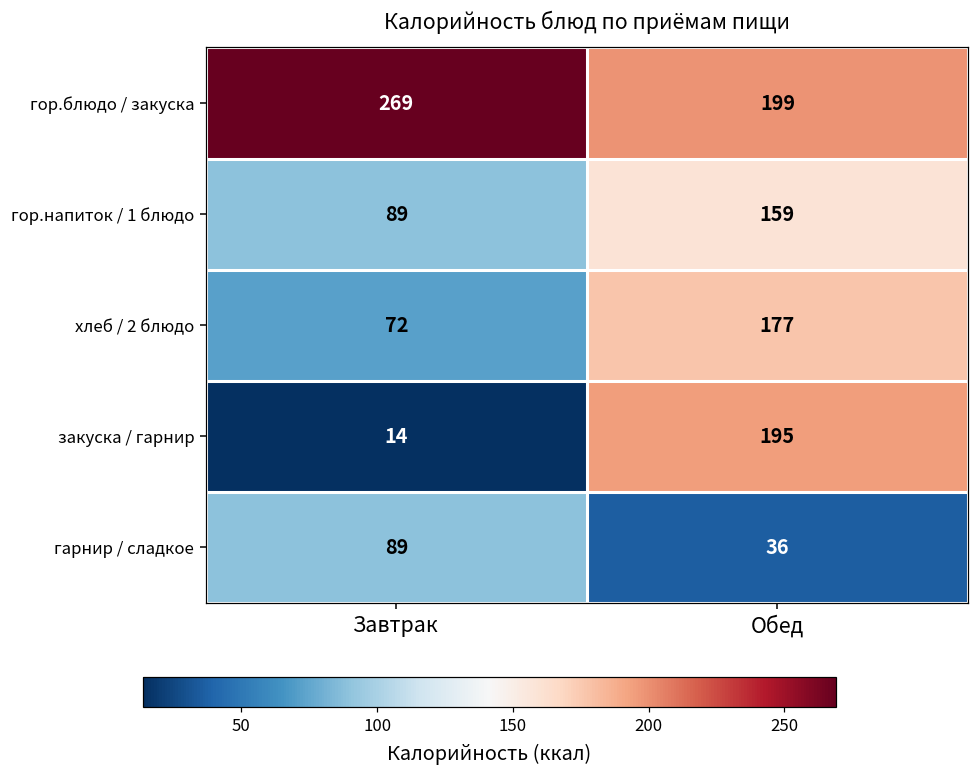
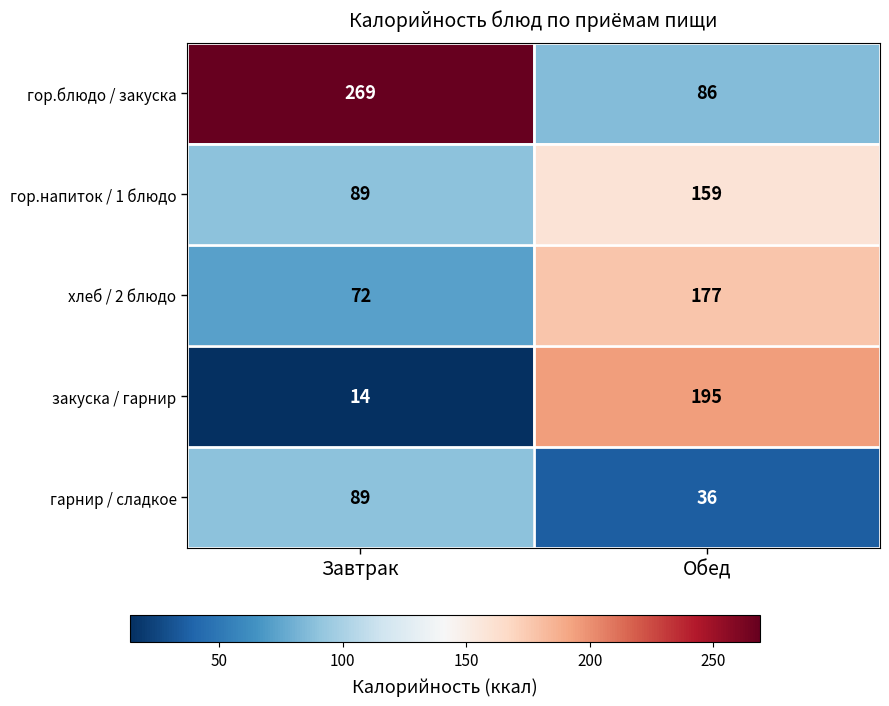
гор.блюдо / закуска, Обед: 199 -> 86
